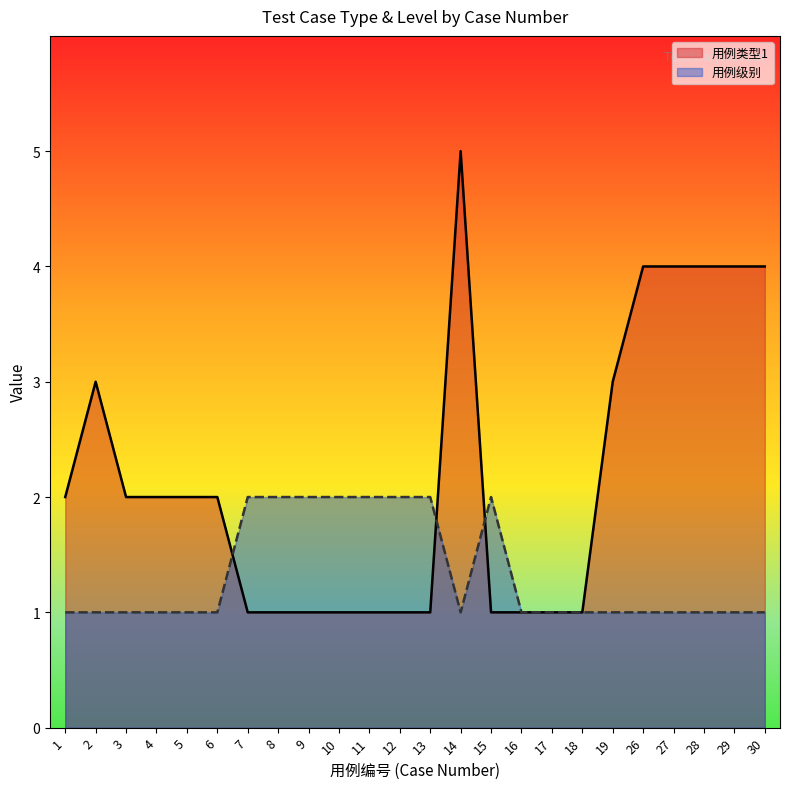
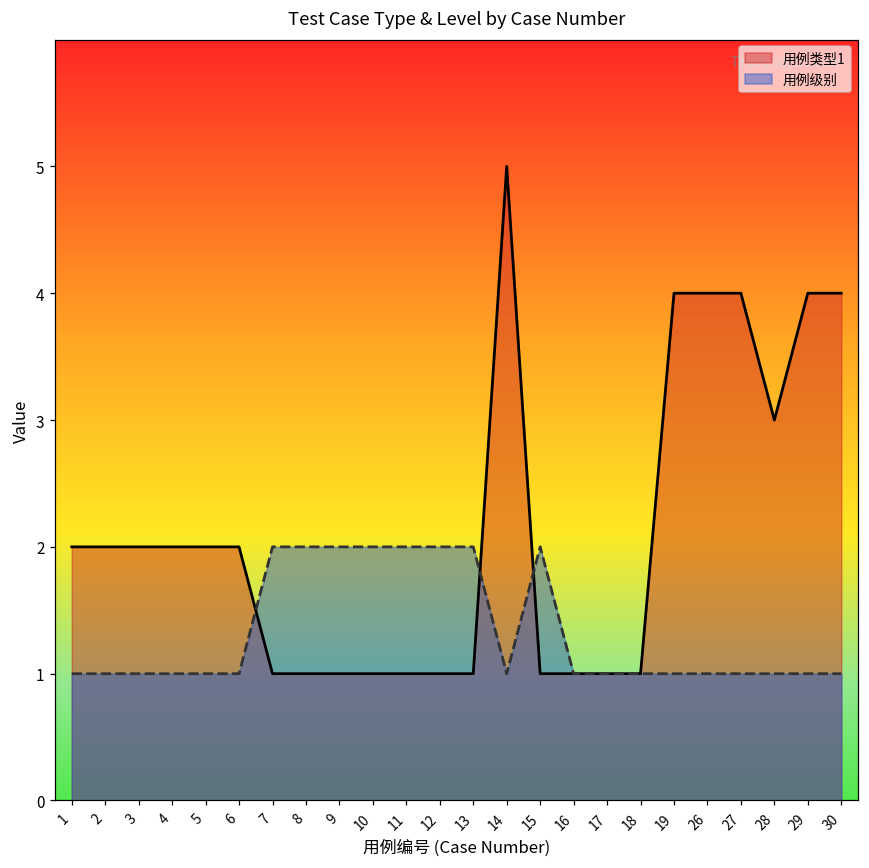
用例类型1, 2: 3 -> 2
用例类型1, 19: 3 -> 4
用例类型1, 28: 4 -> 3
